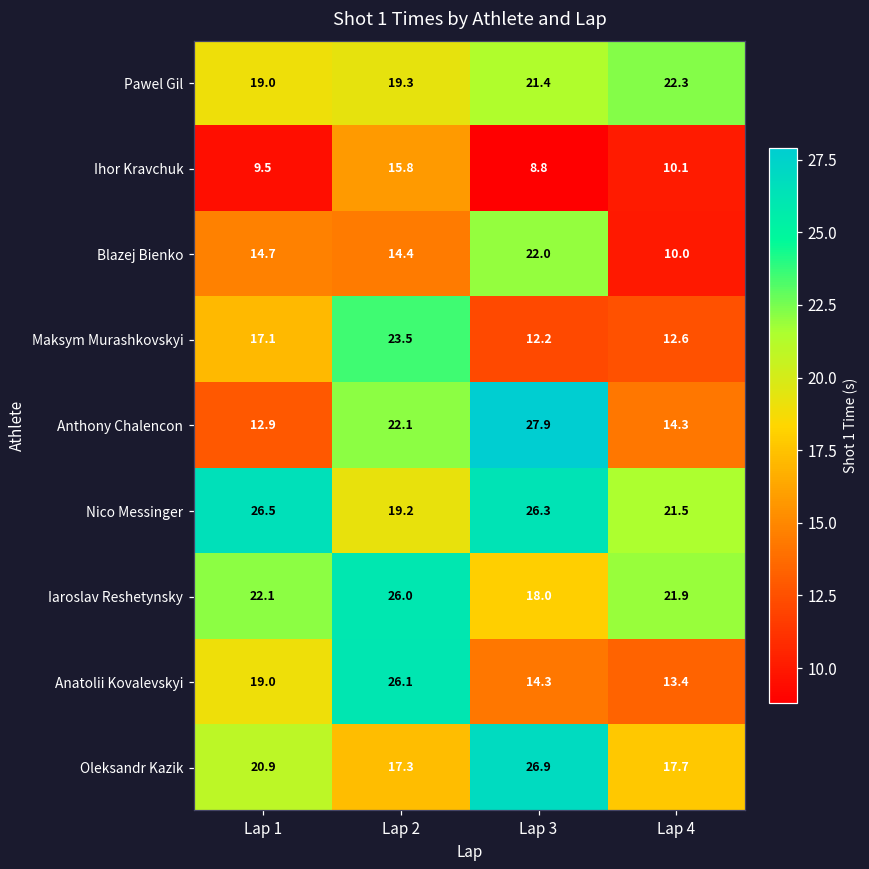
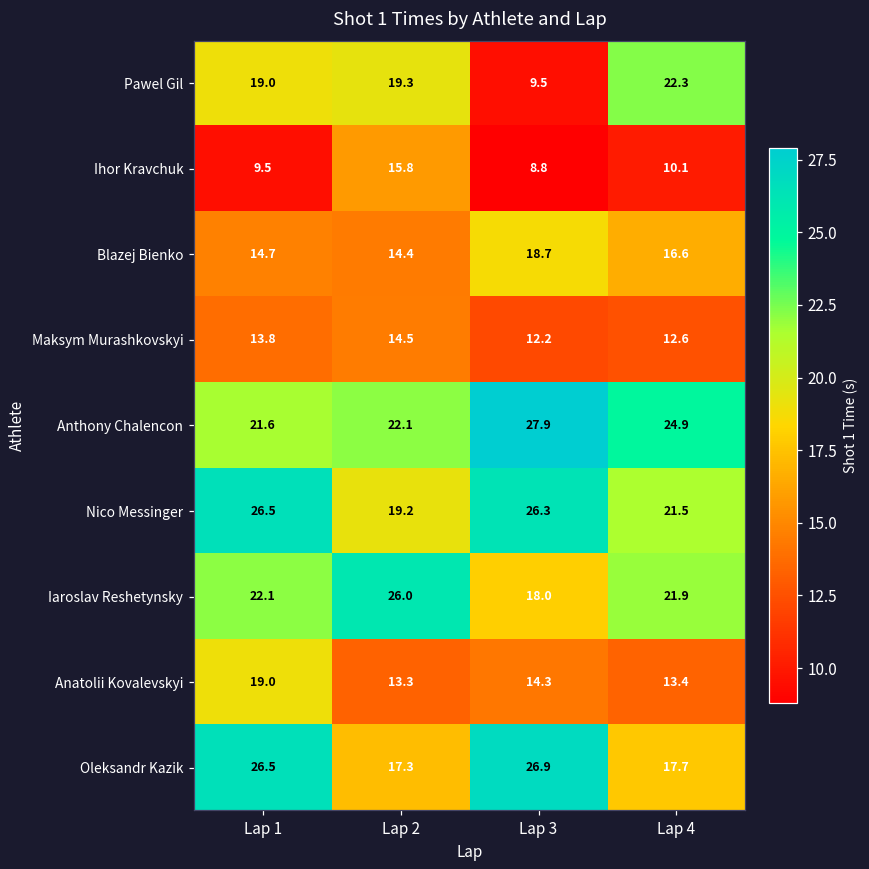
Pawel Gil, Lap 3: 21.4 -> 9.5
Blazej Bienko, Lap 3: 22.0 -> 18.7
Blazej Bienko, Lap 4: 10.0 -> 16.6
Maksym Murashkovskyi, Lap 1: 17.1 -> 13.8
Maksym Murashkovskyi, Lap 2: 23.5 -> 14.5
Anthony Chalencon, Lap 1: 12.9 -> 21.6
Anthony Chalencon, Lap 4: 14.3 -> 24.9
Anatolii Kovalevskyi, Lap 2: 26.1 -> 13.3
Oleksandr Kazik, Lap 1: 20.9 -> 26.5
